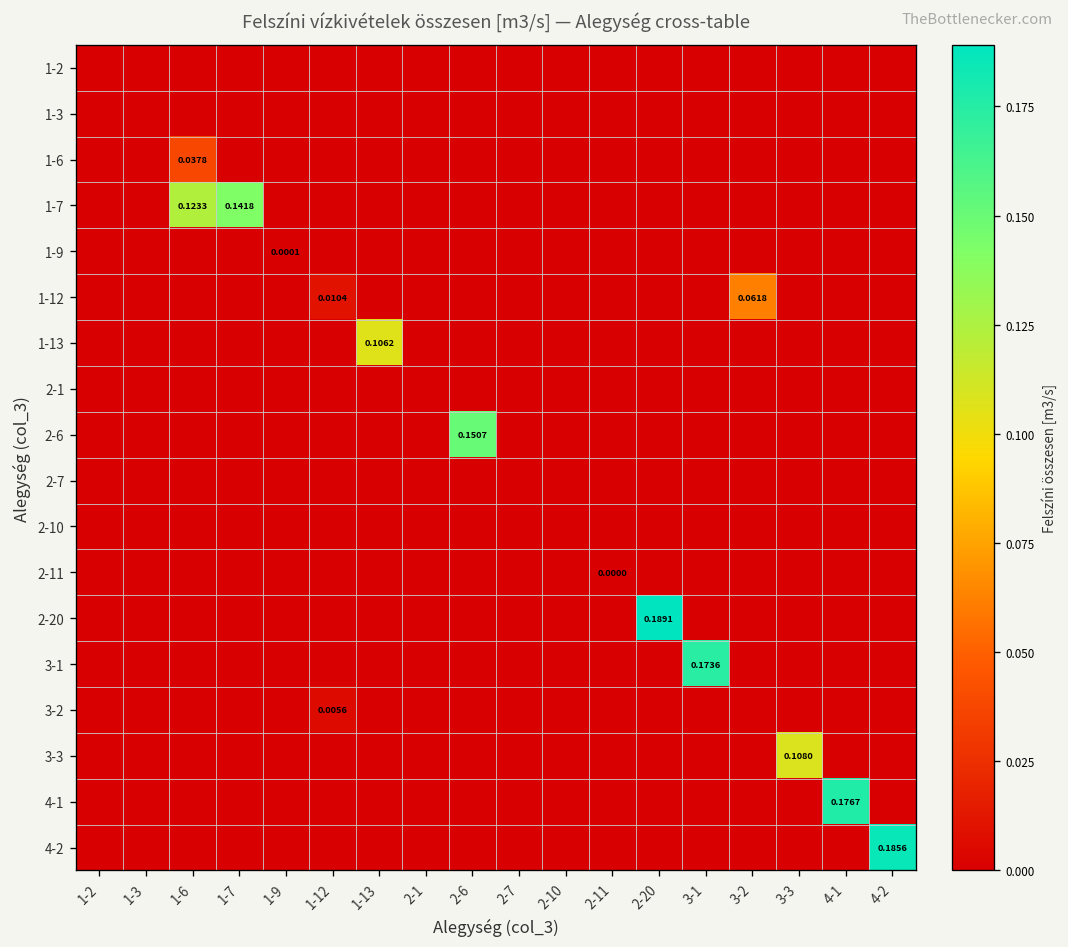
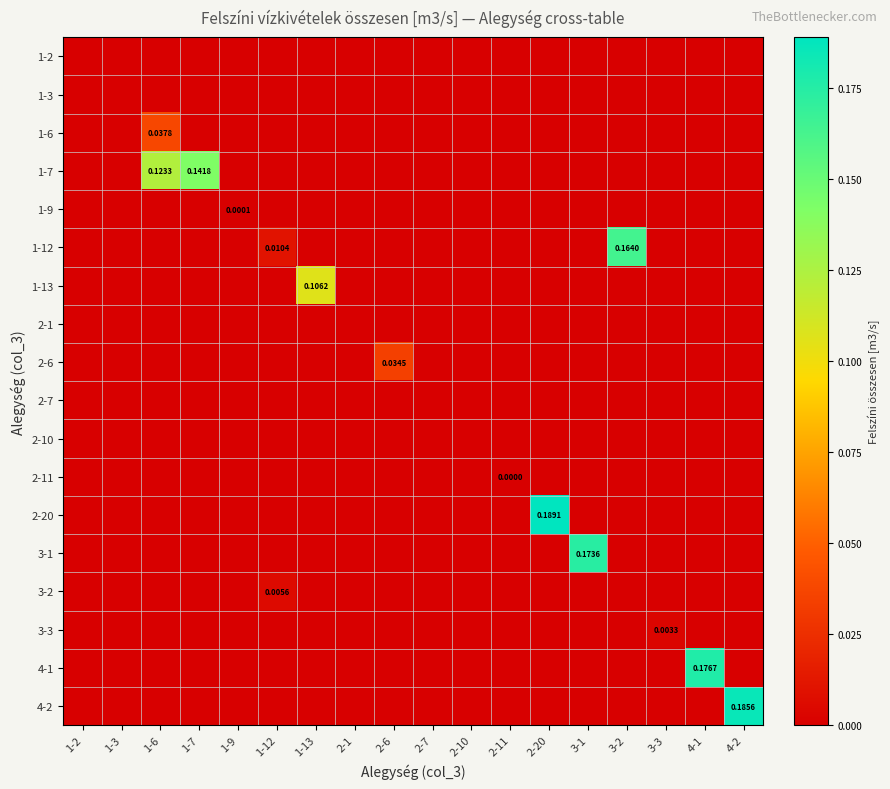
1-12, 3-2: 0.0618 -> 0.1640
2-6, 2-6: 0.1507 -> 0.0345
3-3, 3-3: 0.1080 -> 0.0033
